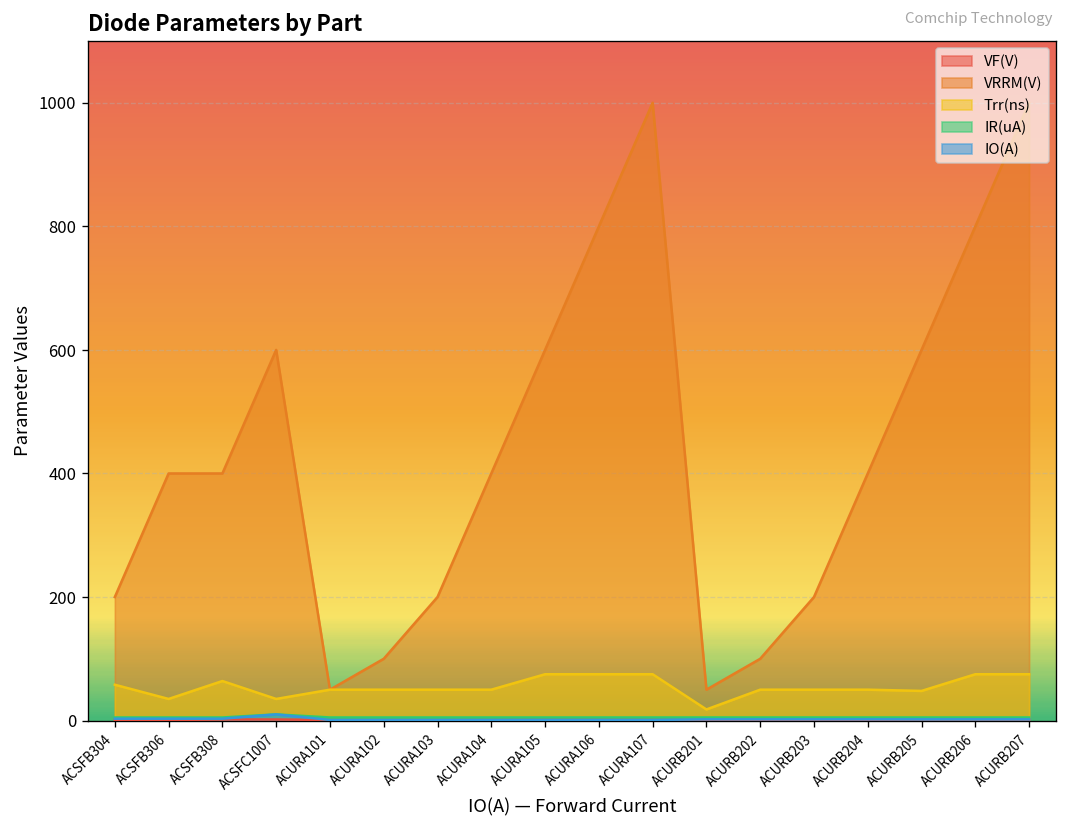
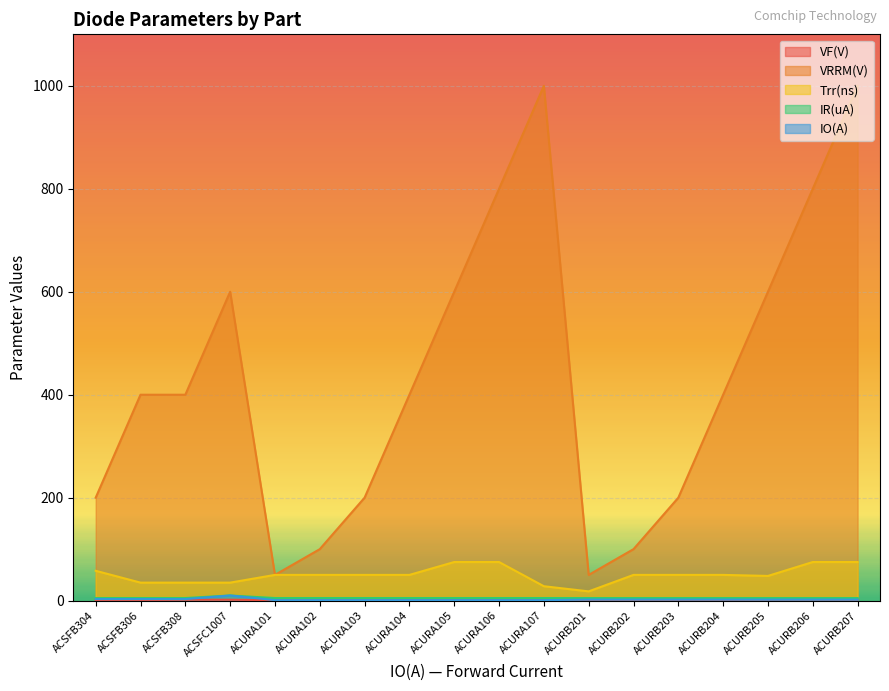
Trr(ns), ACSFB308: 60 -> 40
Trr(ns), ACURA107: 80 -> 30
